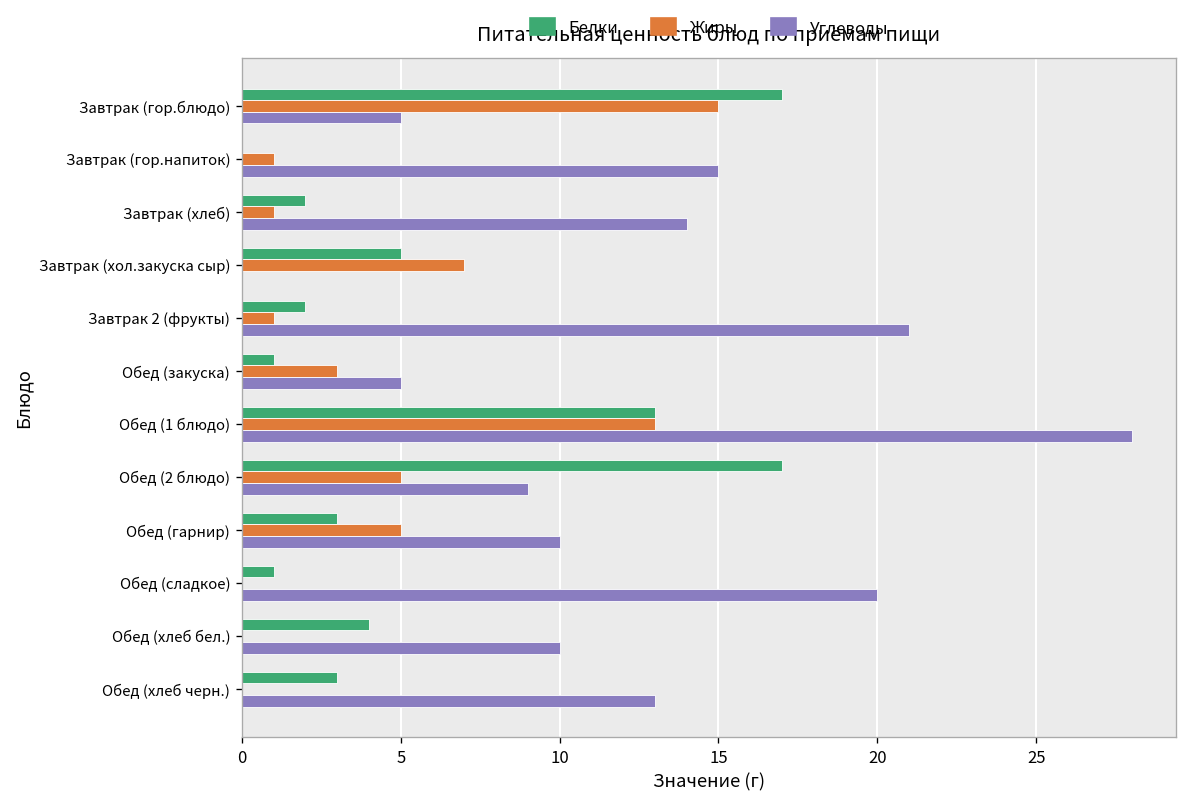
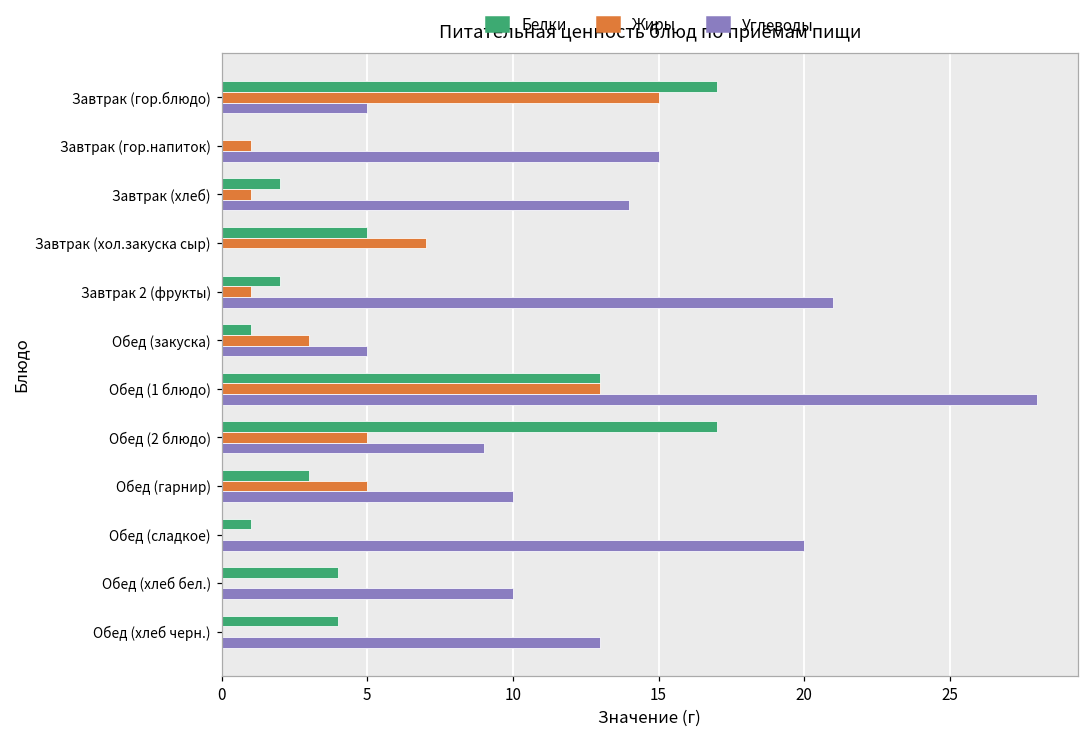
Белки, Обед (хлеб черн.): 3 -> 4
